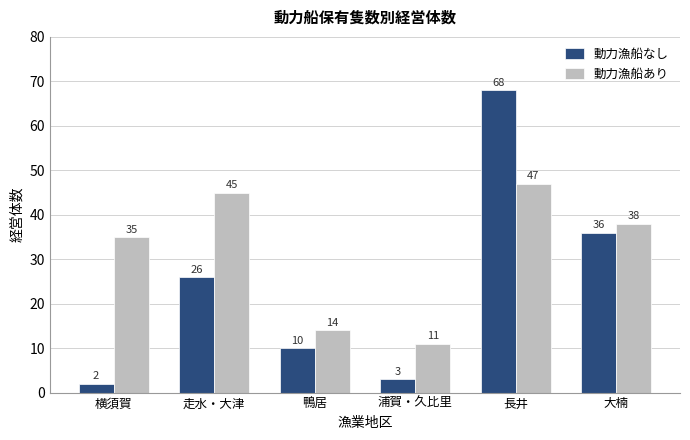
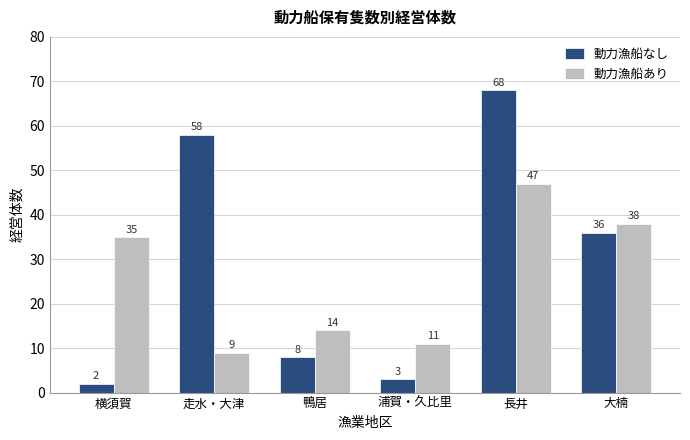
動力漁船なし, 走水・大津: 26 -> 58
動力漁船あり, 走水・大津: 45 -> 9
動力漁船なし, 鴨居: 10 -> 8
